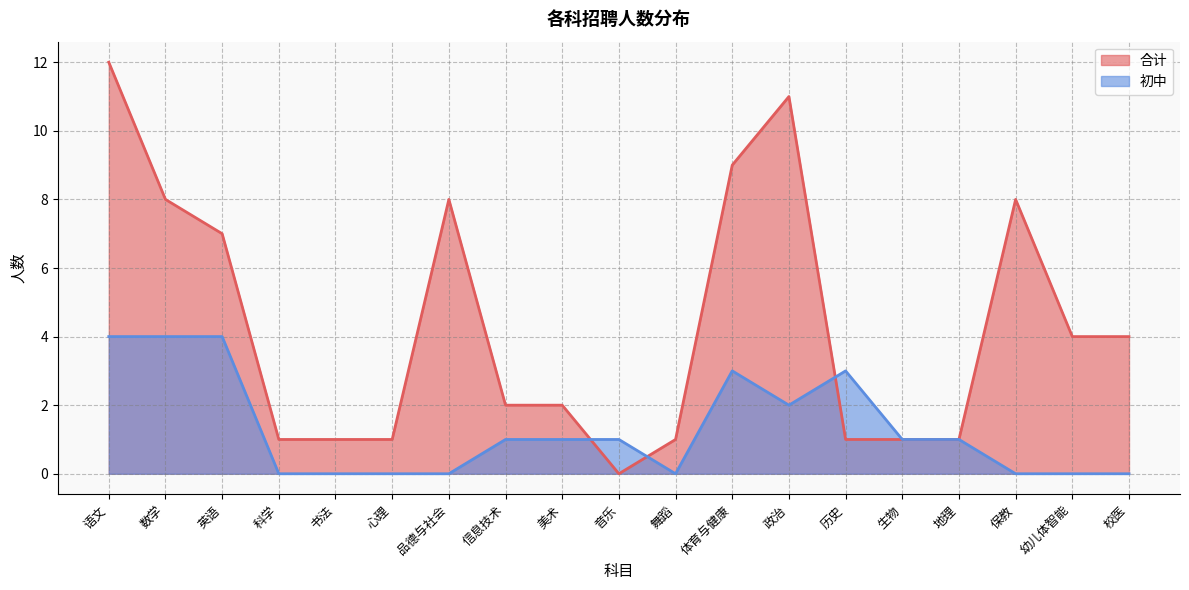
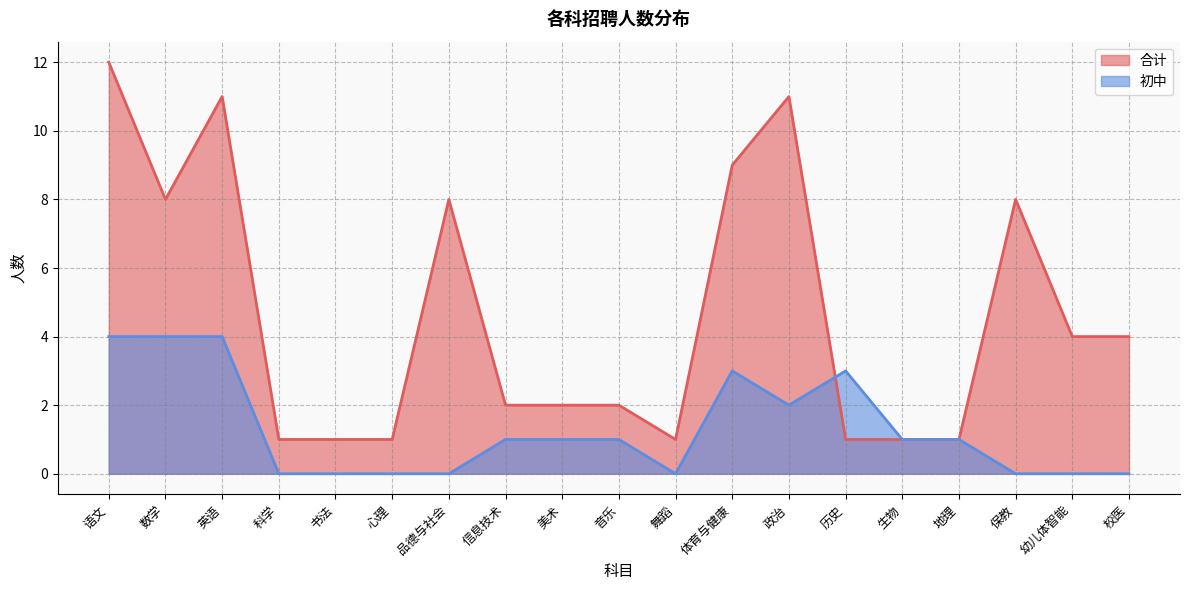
合计, 英语: 7 -> 11
合计, 音乐: 0 -> 2
